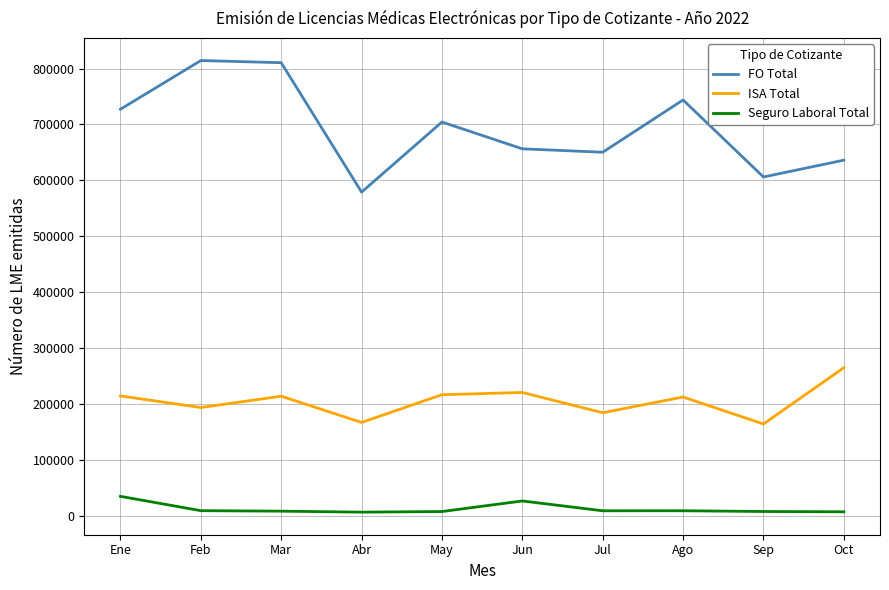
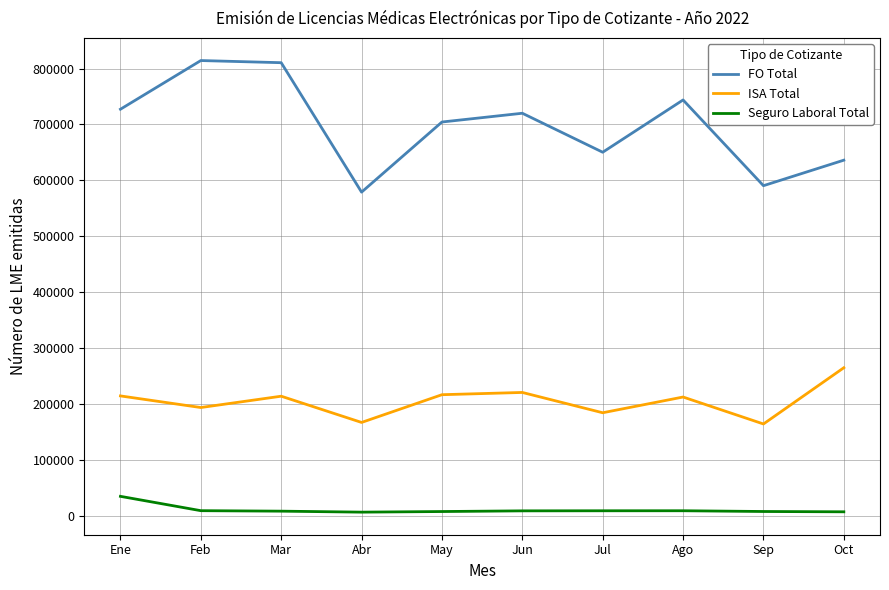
FO Total, Jun: 660000 -> 720000
Seguro Laboral Total, Jun: 30000 -> 10000
FO Total, Sep: 610000 -> 590000
